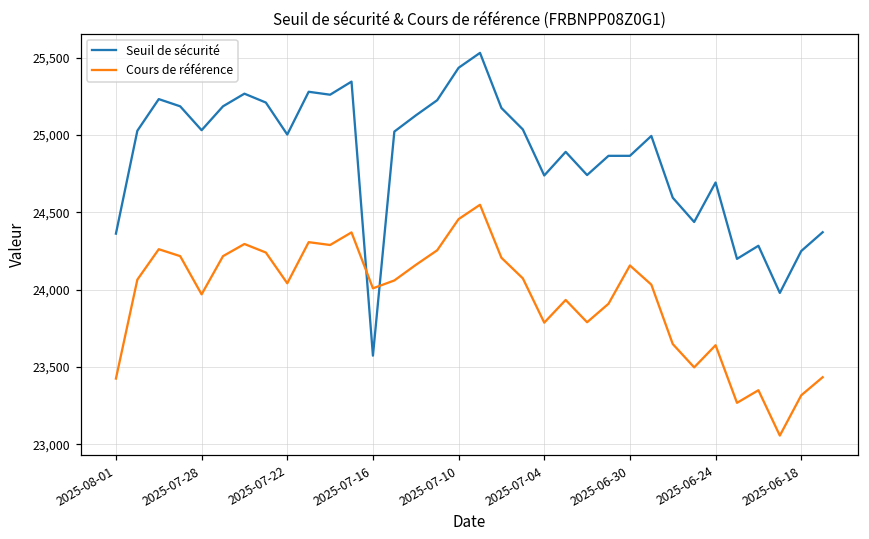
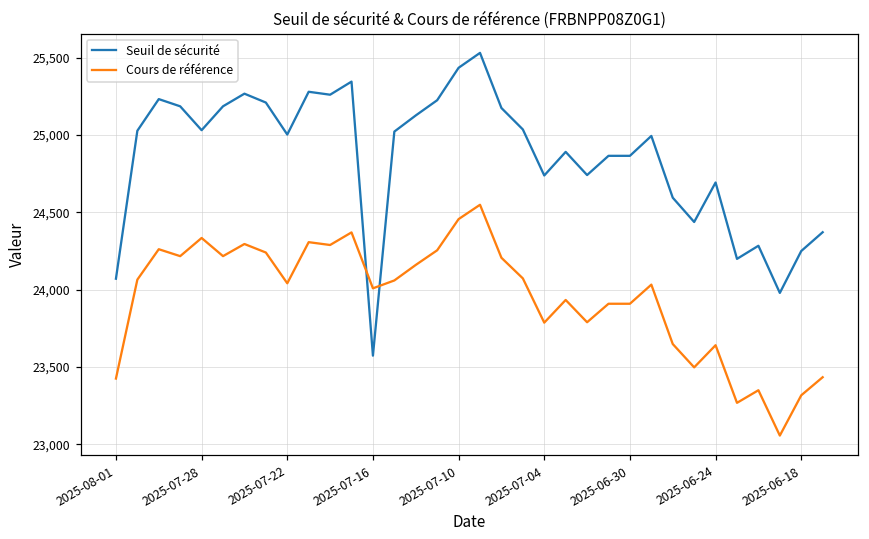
Seuil de sécurité, 2025-08-01: 24,360 -> 24,070
Cours de référence, 2025-07-28: 23,970 -> 24,330
Cours de référence, 2025-06-30: 24,160 -> 23,910
